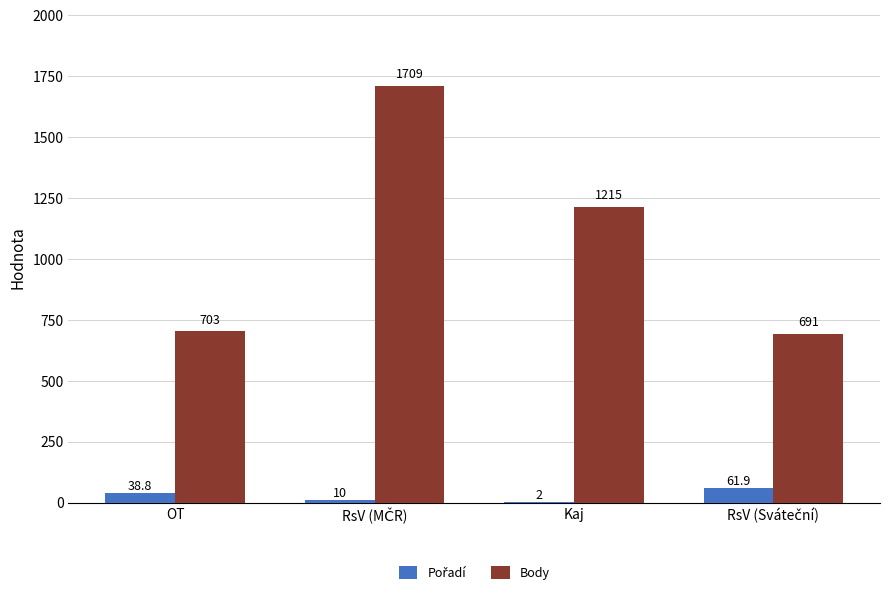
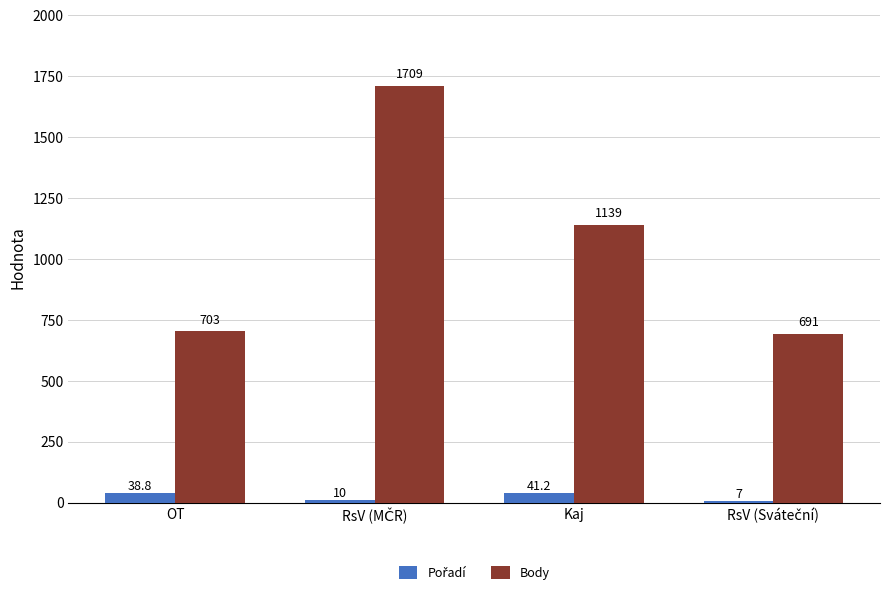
Pořadí, Kaj: 2 -> 41.2
Body, Kaj: 1215 -> 1139
Pořadí, RsV (Sváteční): 61.9 -> 7
